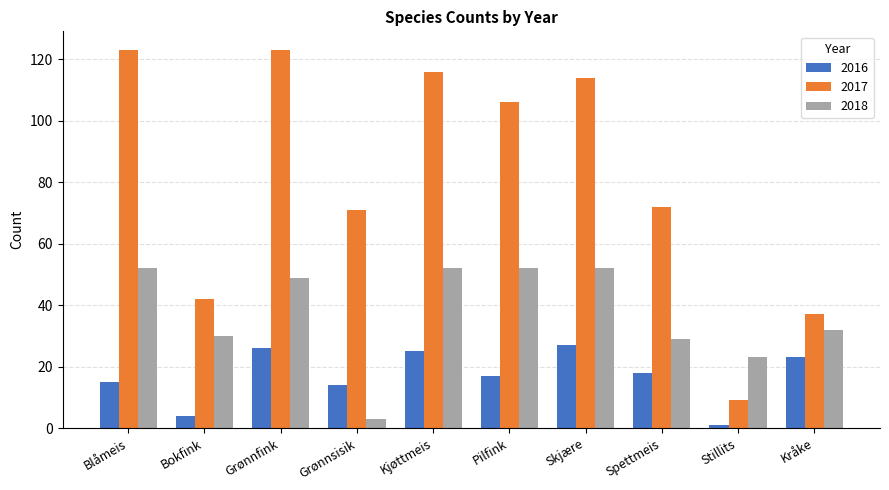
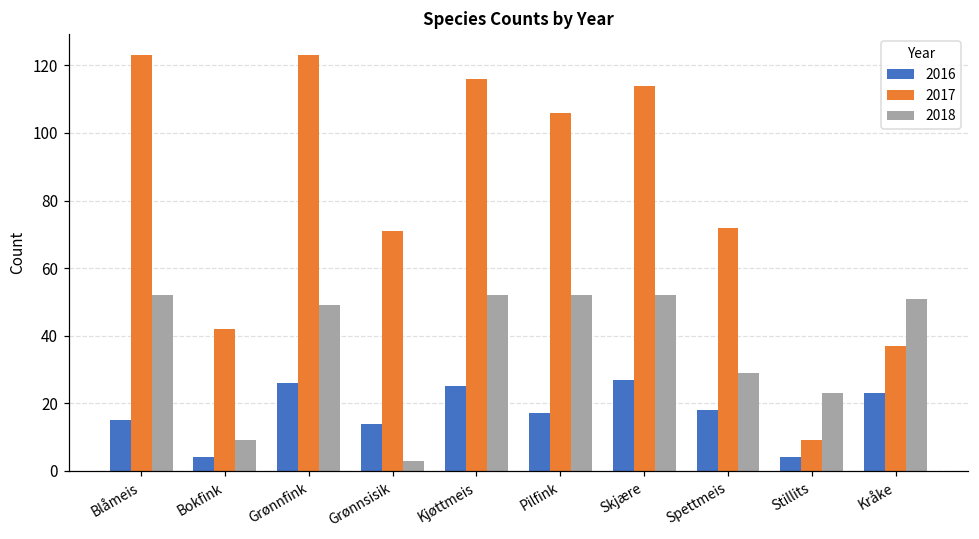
2018, Bokfink: 30 -> 9
2016, Stillits: 1 -> 4
2018, Kråke: 32 -> 51
